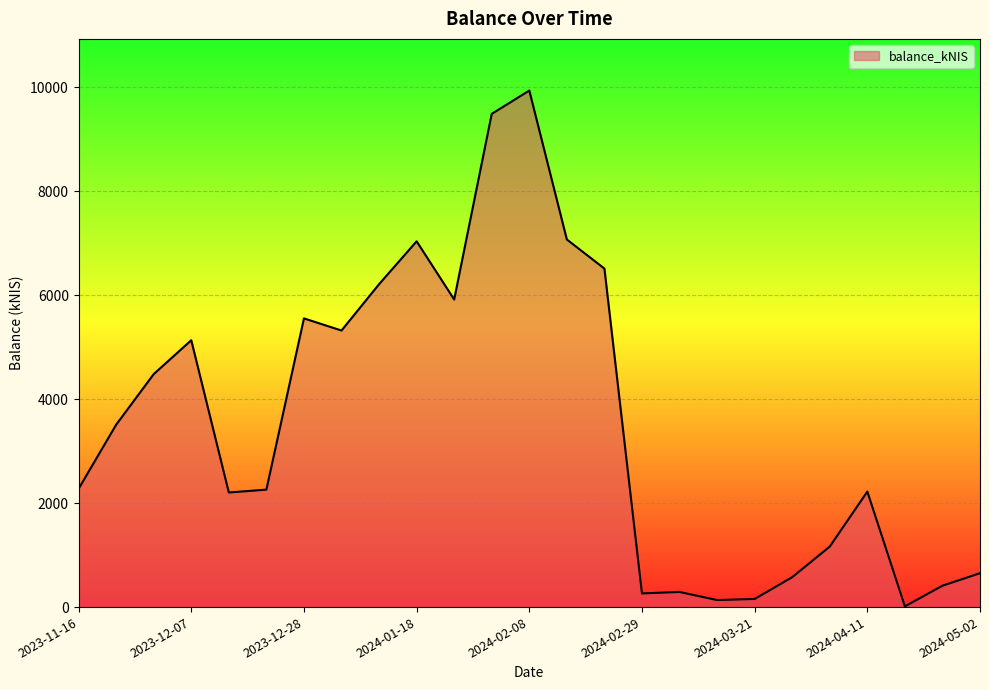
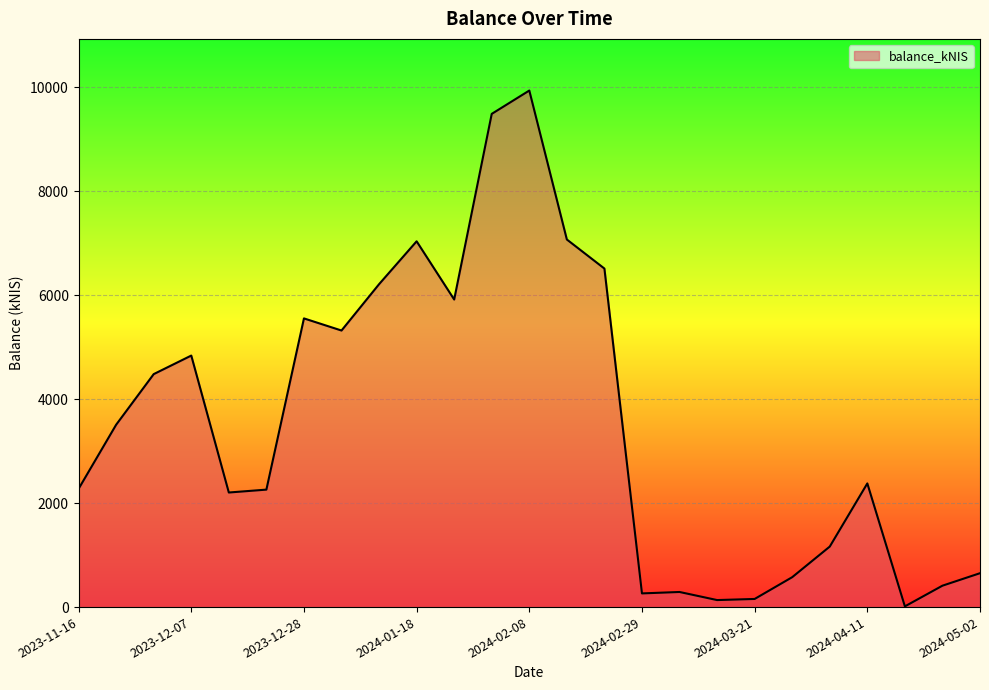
2023-12-07: 5100 -> 4800
2024-04-11: 2200 -> 2400
